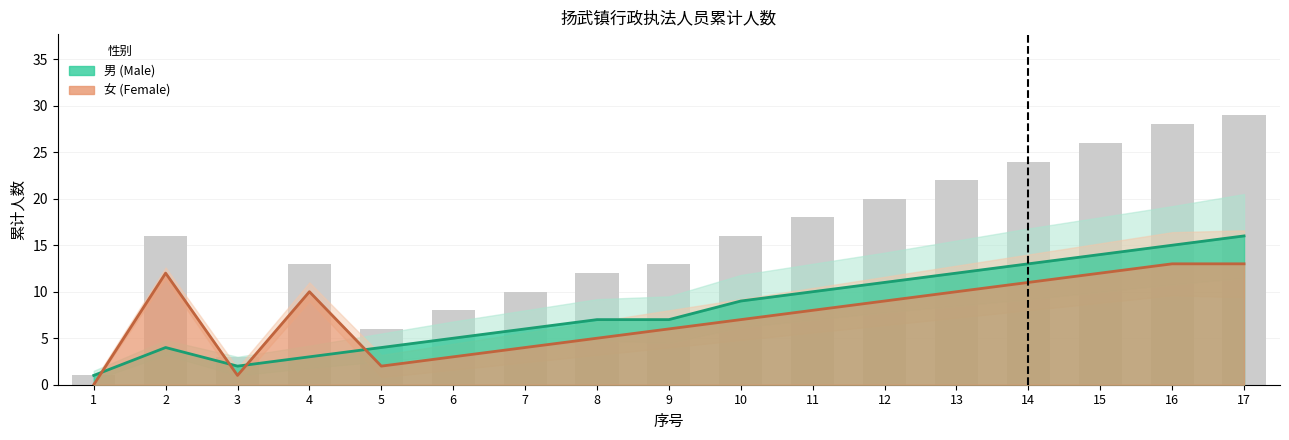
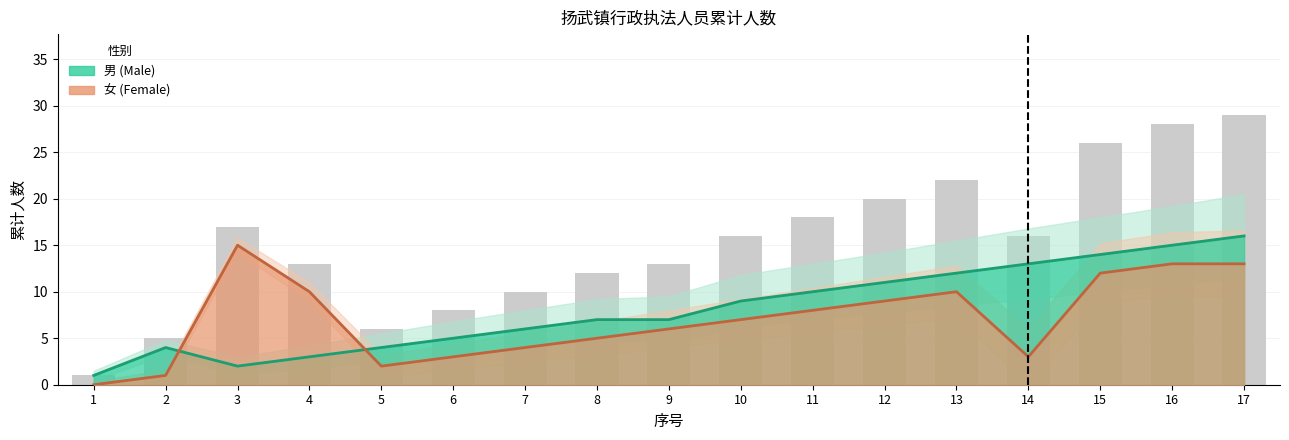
女 (Female), 2: 12 -> 1
女 (Female), 3: 1 -> 15
女 (Female), 14: 11 -> 3
